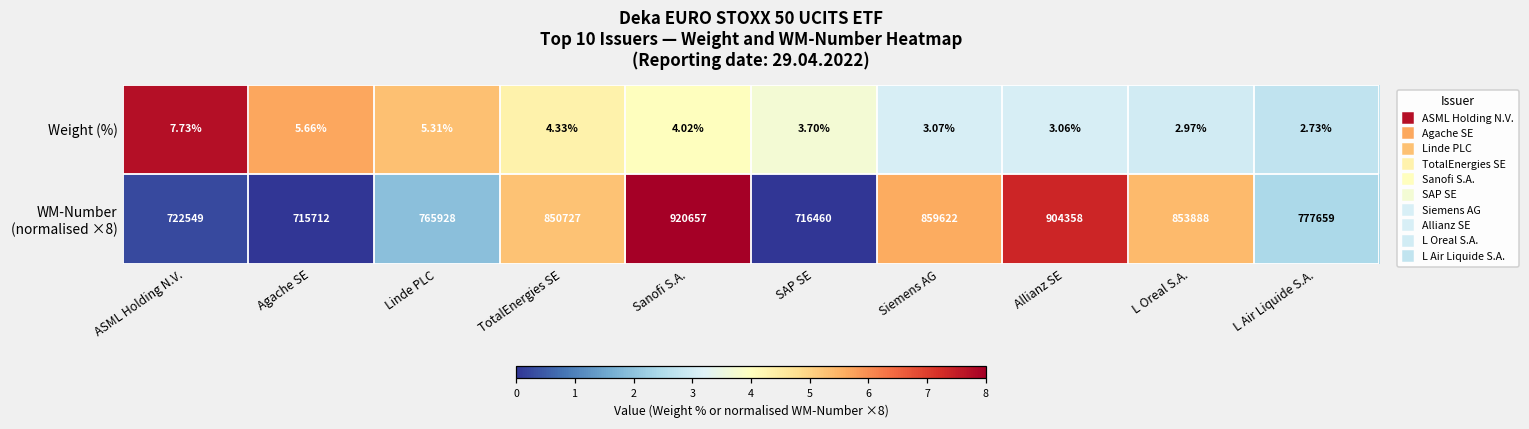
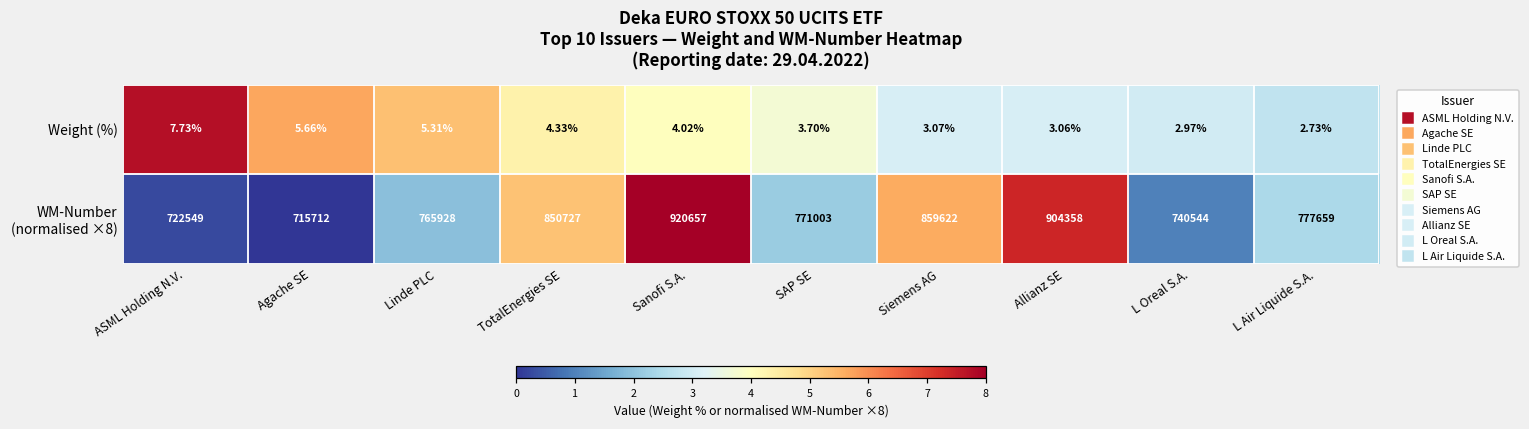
WM-Number (normalised ×8), SAP SE: 716460 -> 771003
WM-Number (normalised ×8), L Oreal S.A.: 853888 -> 740544
